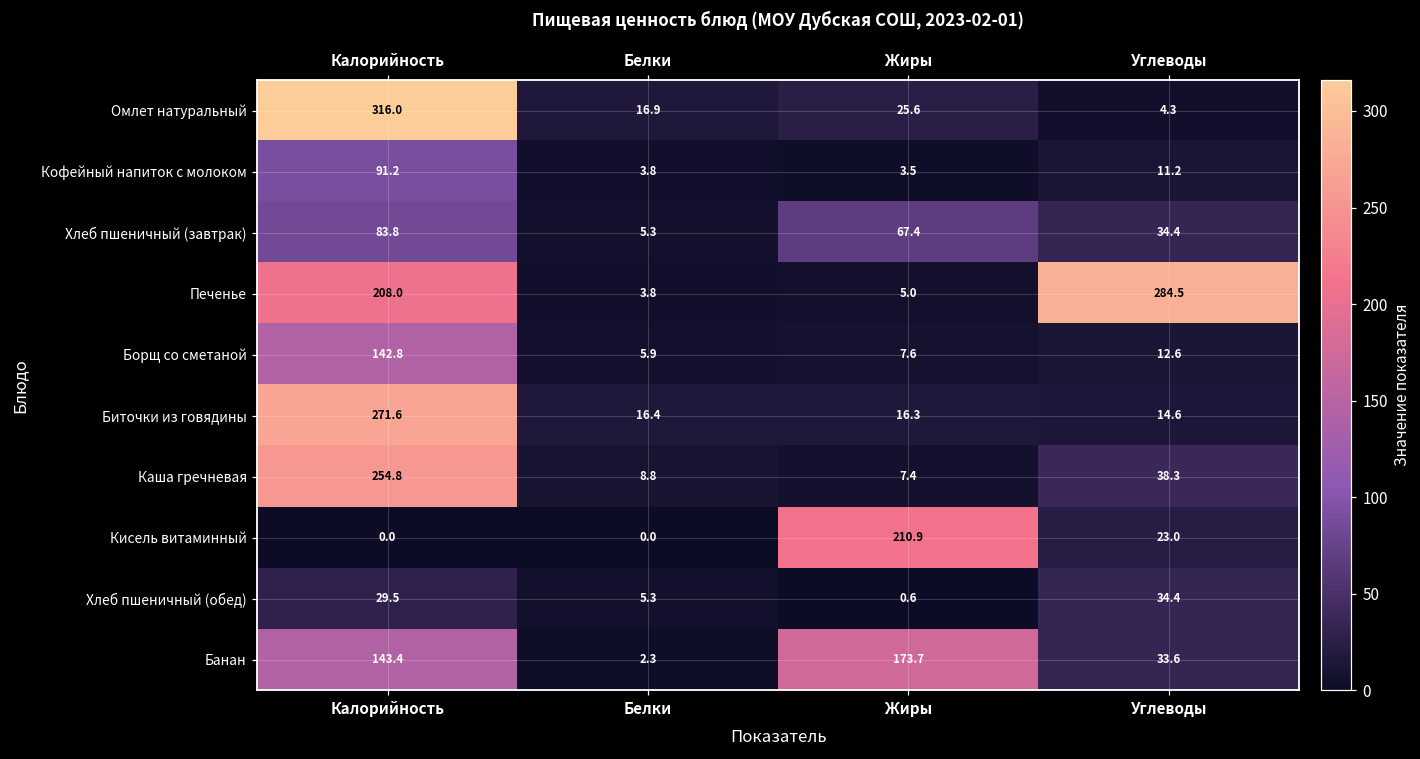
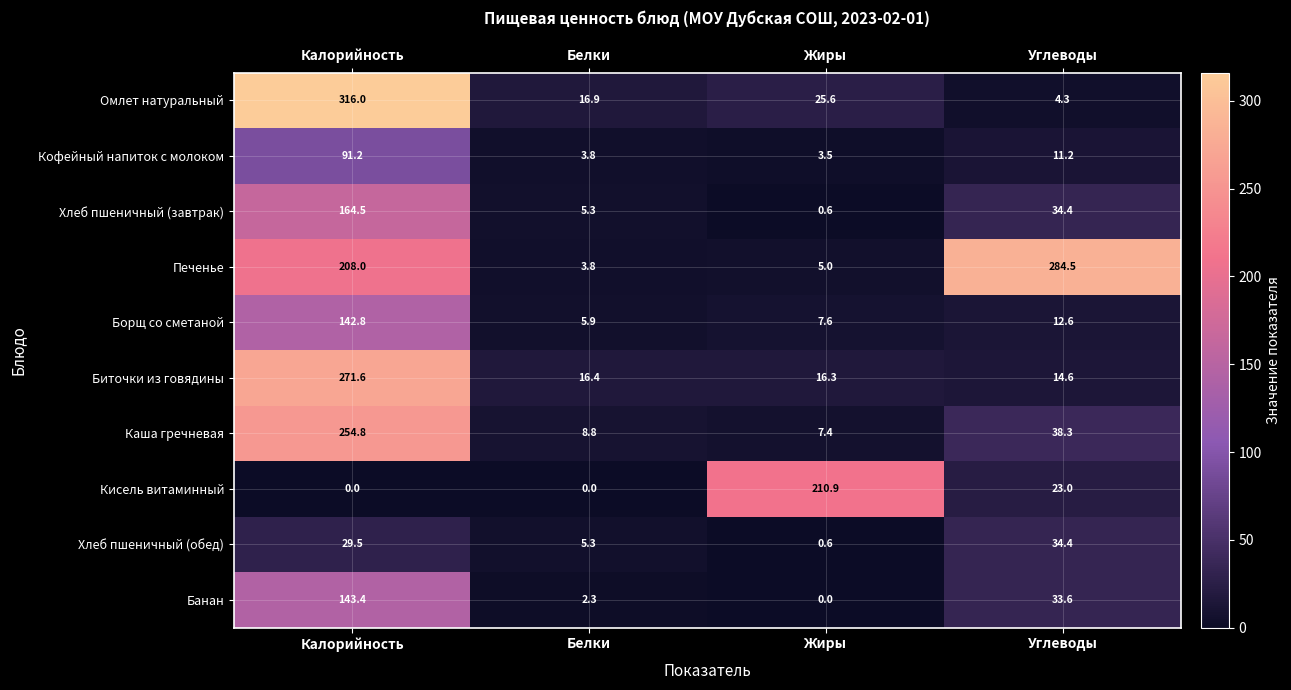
Хлеб пшеничный (завтрак), Калорийность: 83.8 -> 164.5
Хлеб пшеничный (завтрак), Жиры: 67.4 -> 0.6
Банан, Жиры: 173.7 -> 0.0
